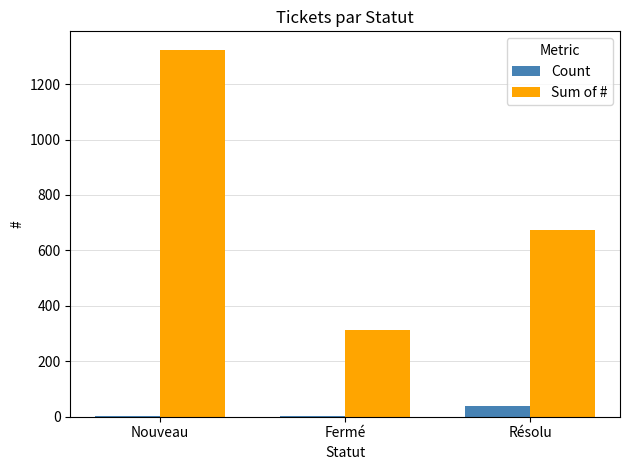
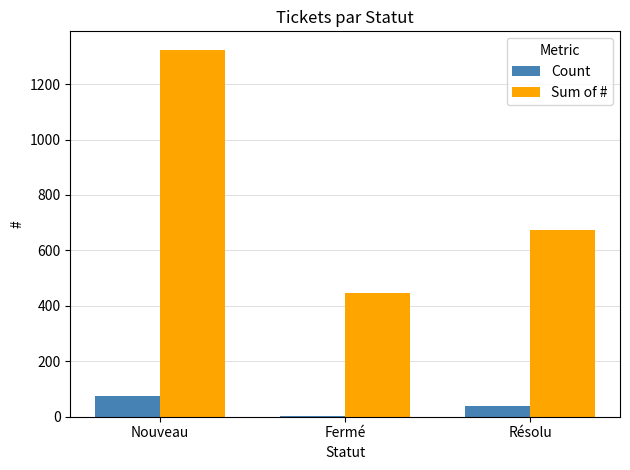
Count, Nouveau: 0 -> 70
Sum of #, Fermé: 310 -> 450
